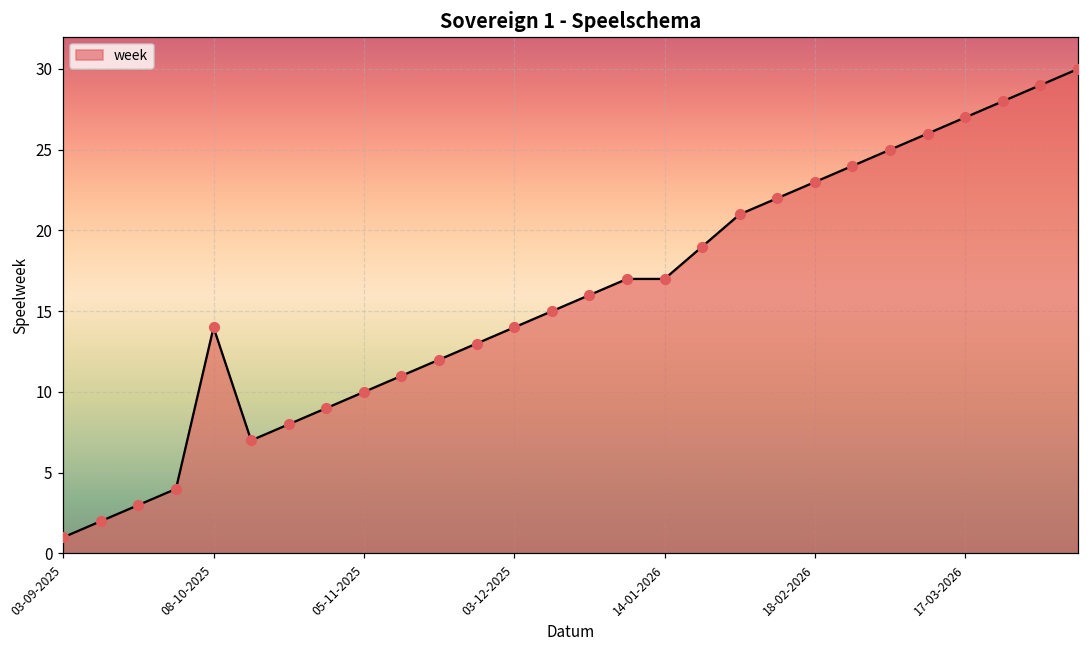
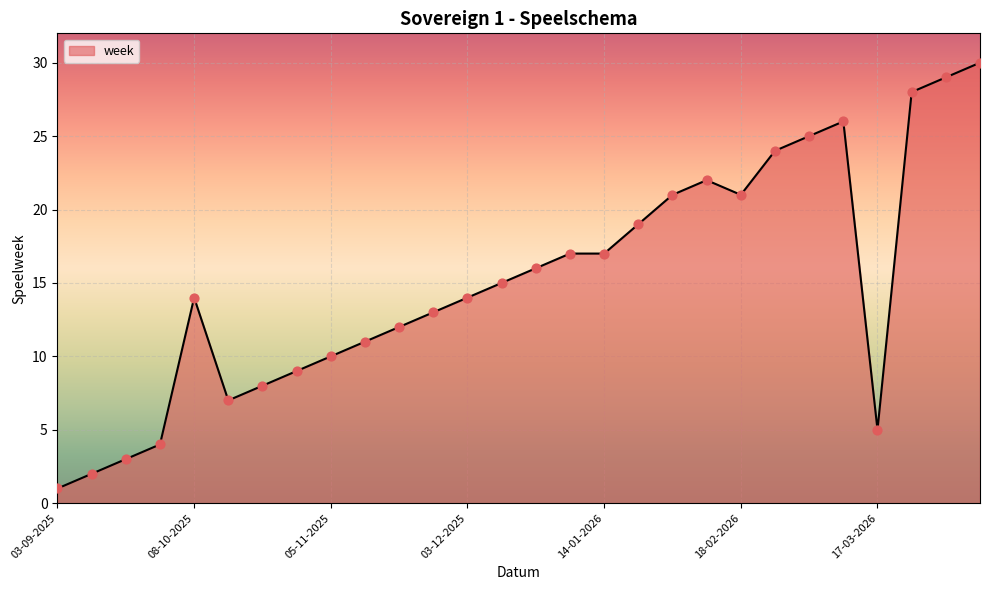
18-02-2026: 23 -> 21
17-03-2026: 27 -> 5
